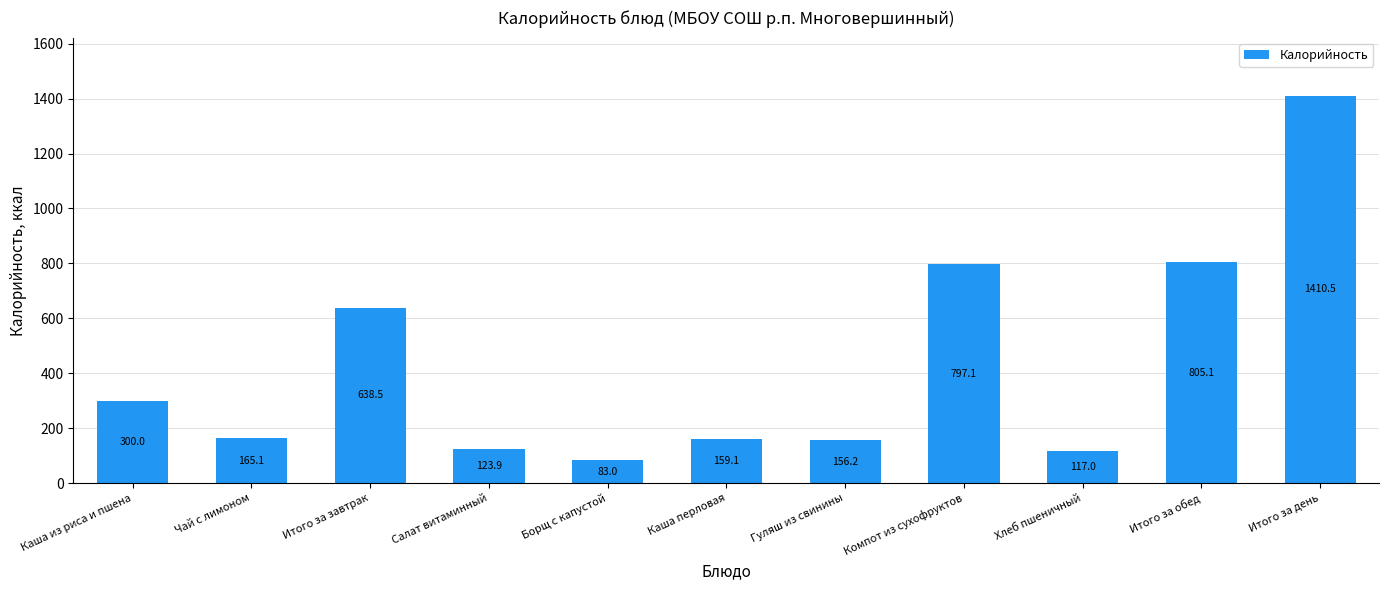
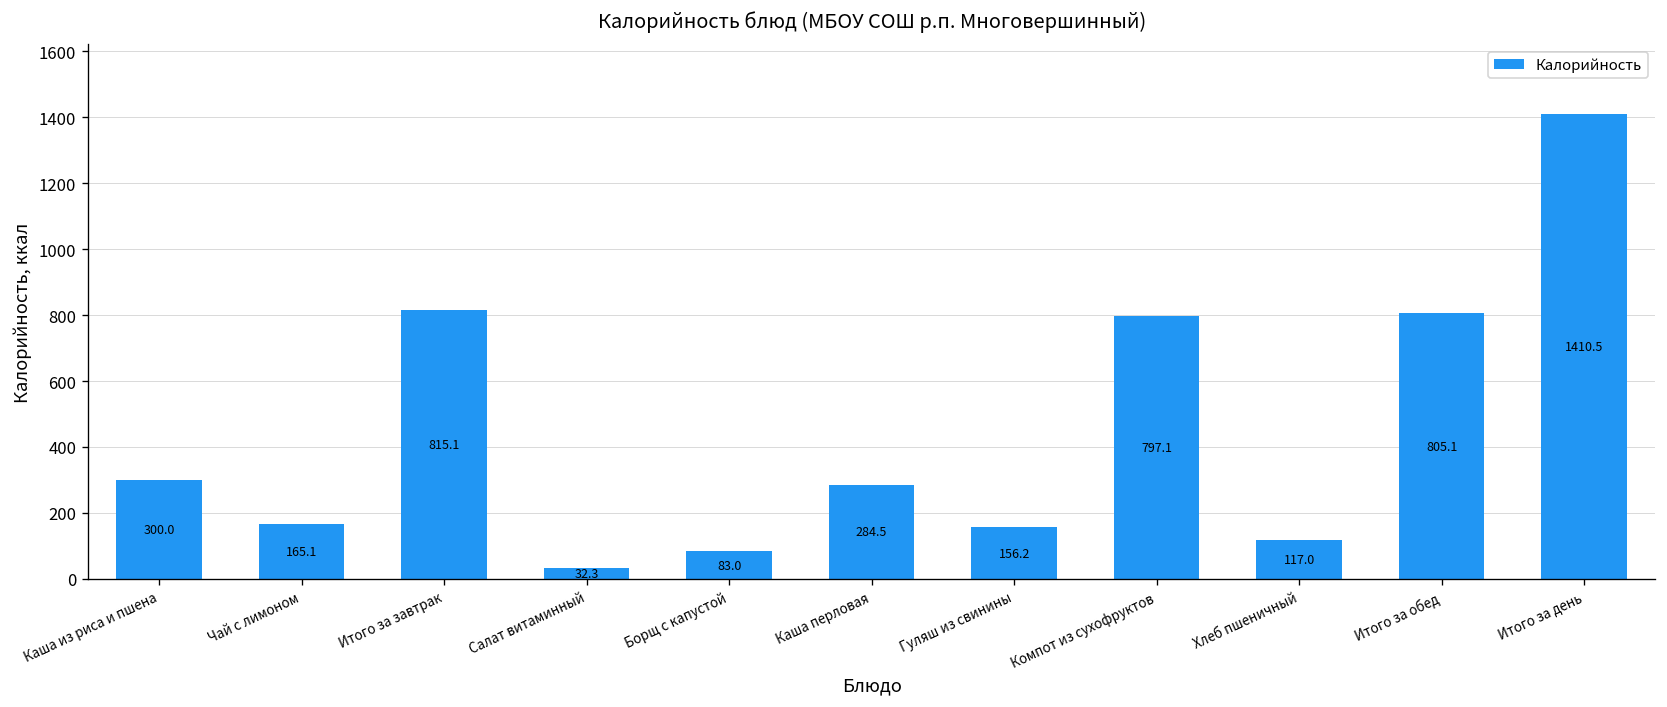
Итого за завтрак: 638.5 -> 815.1
Салат витаминный: 123.9 -> 32.3
Каша перловая: 159.1 -> 284.5
